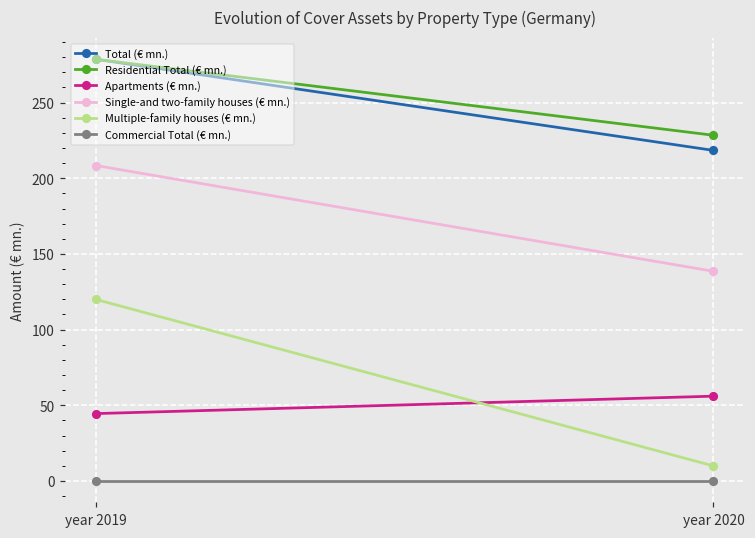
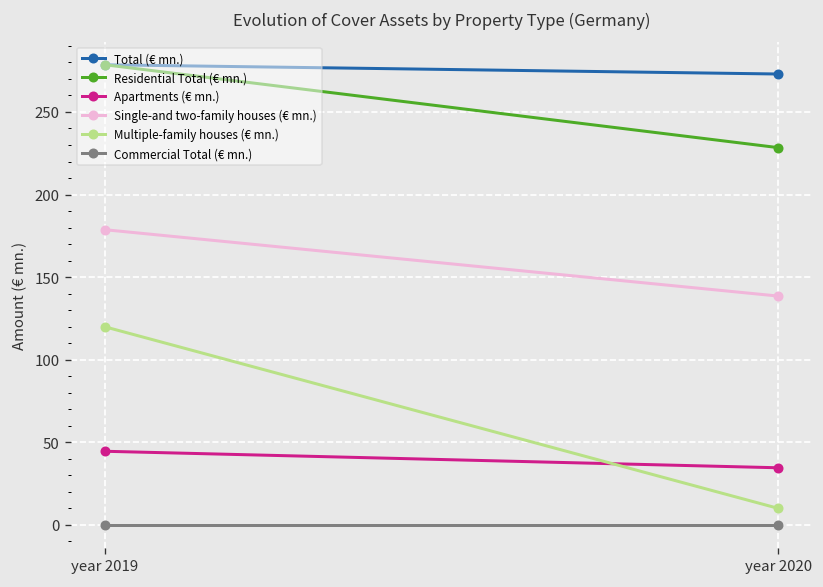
Single-and two-family houses (€ mn.), year 2019: 208 -> 179
Total (€ mn.), year 2020: 218 -> 273
Apartments (€ mn.), year 2020: 56 -> 35
